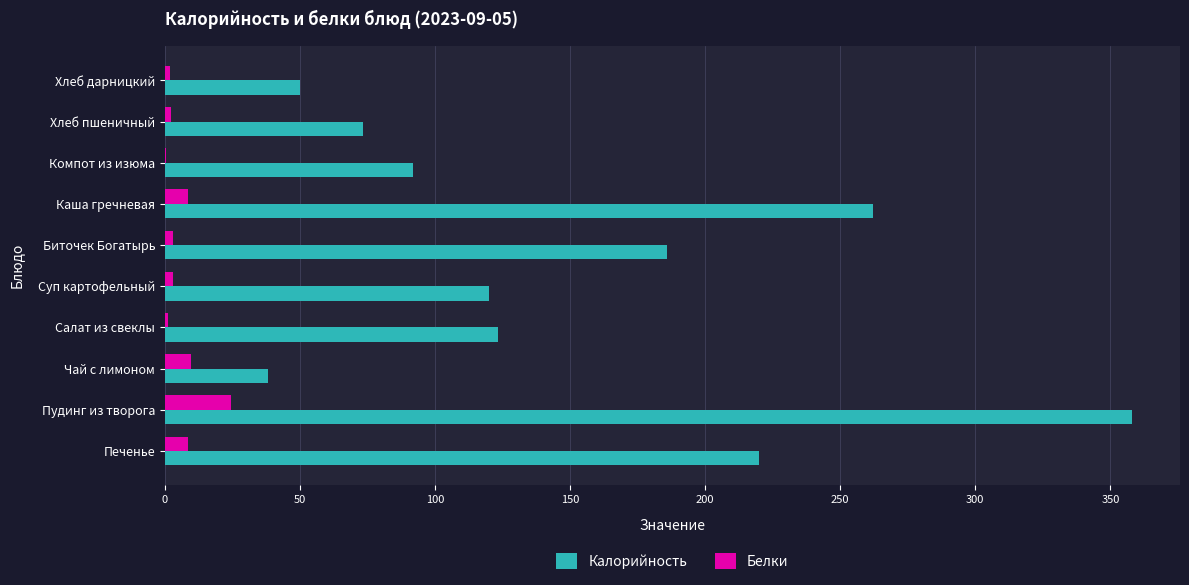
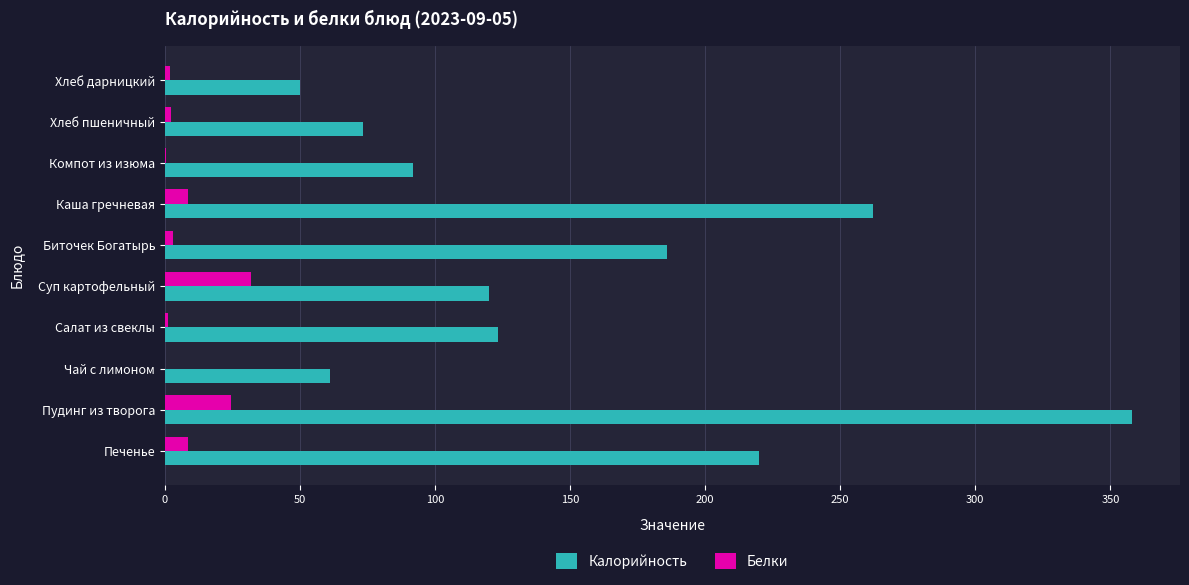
Белки, Суп картофельный: 3 -> 32
Белки, Чай с лимоном: 10 -> 0
Калорийность, Чай с лимоном: 38 -> 61
